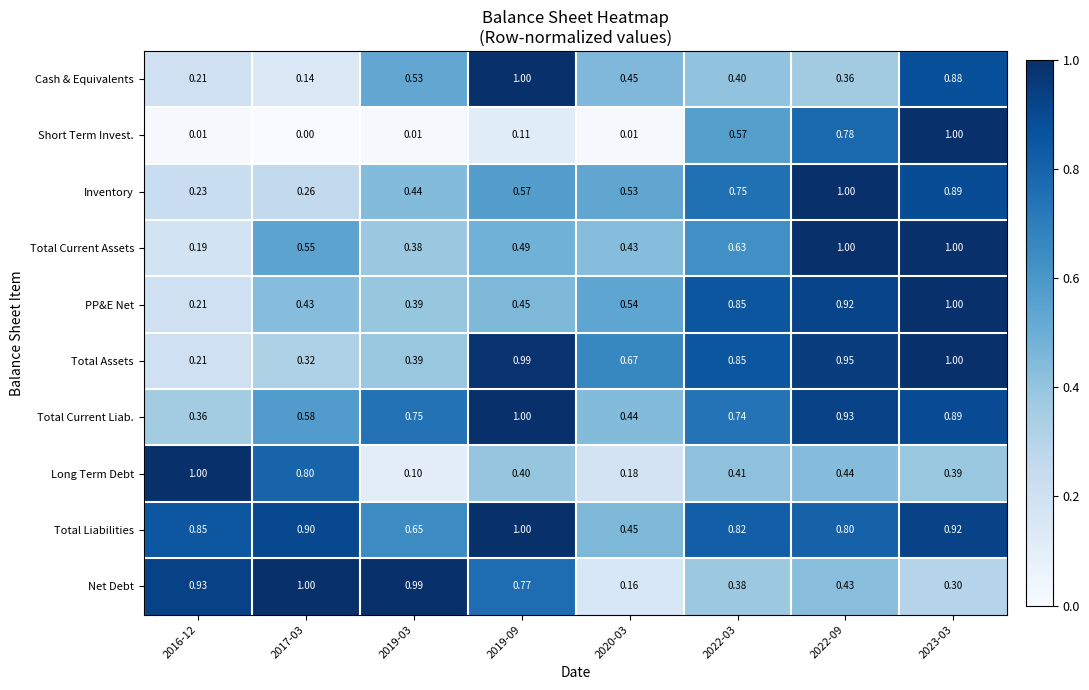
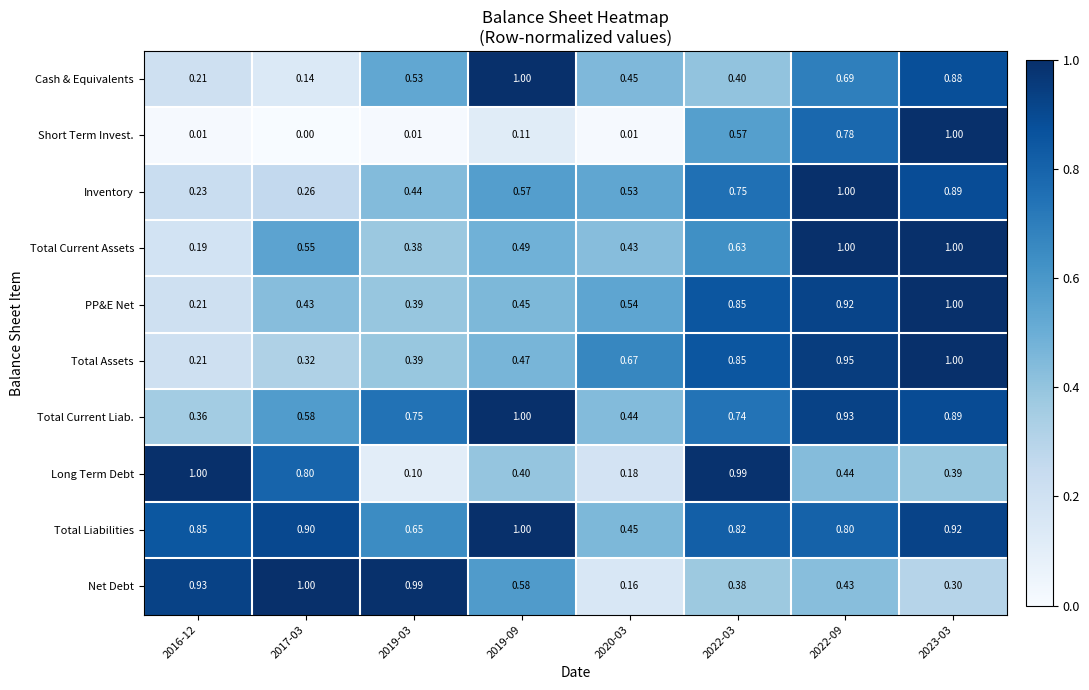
Cash & Equivalents, 2022-09: 0.36 -> 0.69
Total Assets, 2019-09: 0.99 -> 0.47
Long Term Debt, 2022-03: 0.41 -> 0.99
Net Debt, 2019-09: 0.77 -> 0.58
